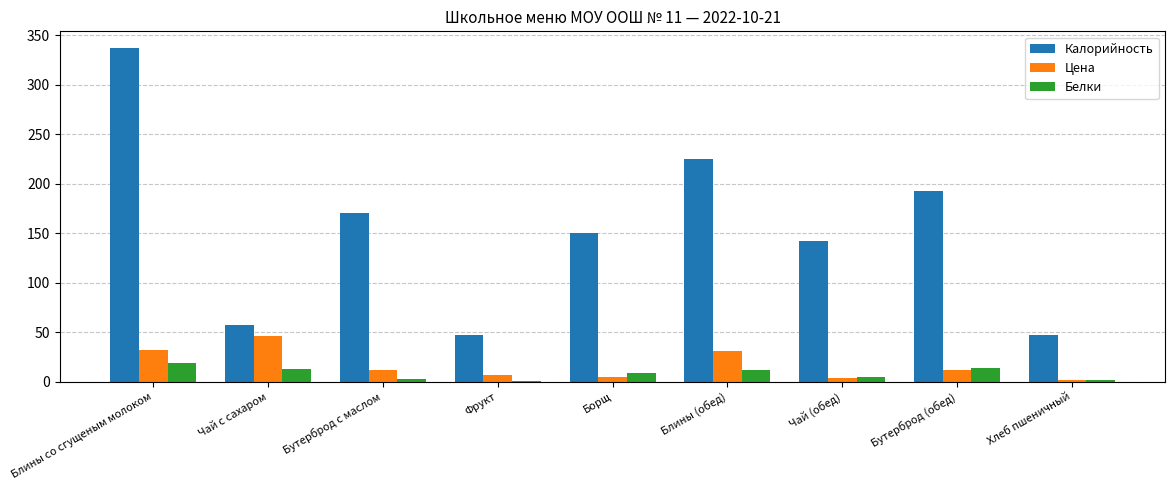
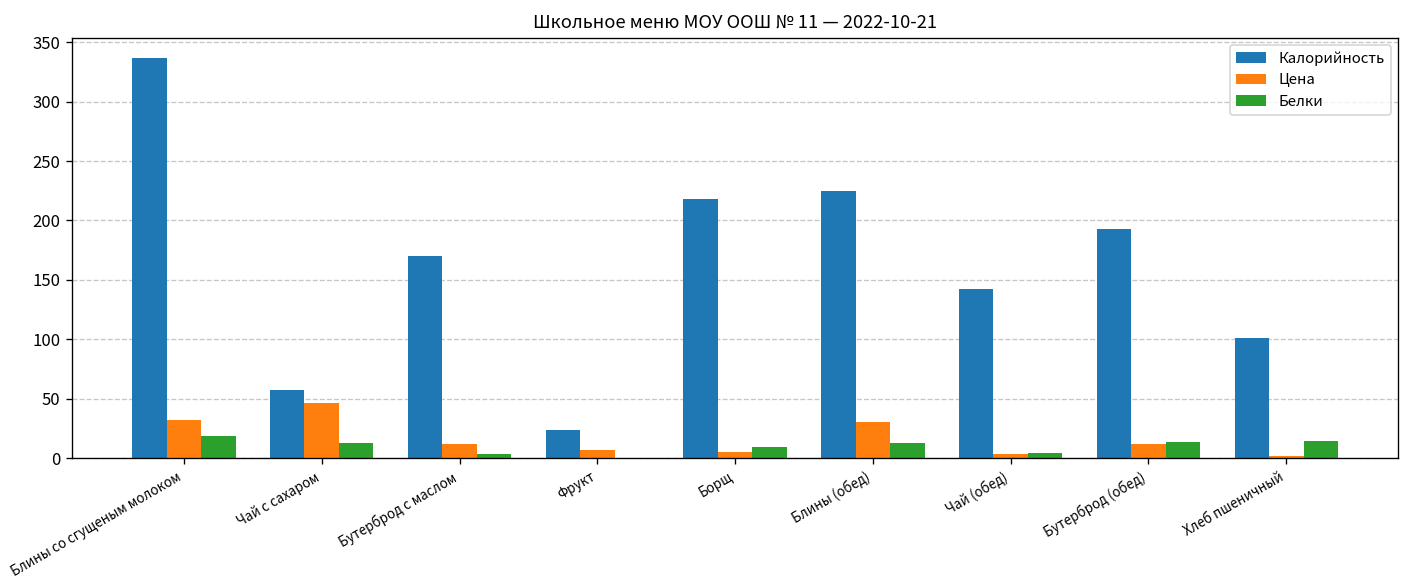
Калорийность, Фрукт: 50 -> 20
Калорийность, Борщ: 150 -> 220
Калорийность, Хлеб пшеничный: 50 -> 100
Белки, Хлеб пшеничный: 0 -> 10
